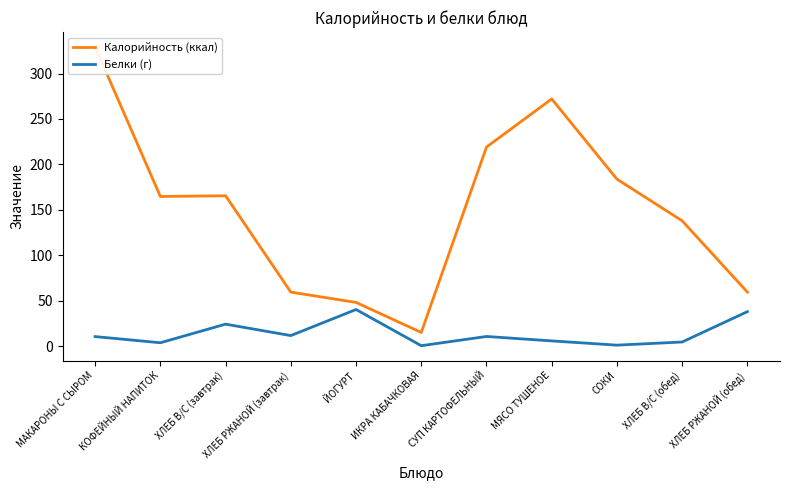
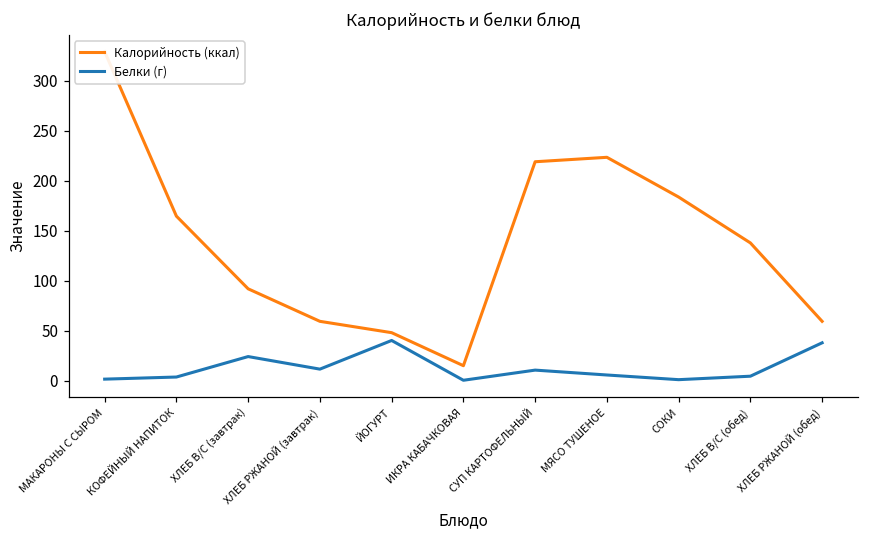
Белки (г), МАКАРОНЫ С СЫРОМ: 10 -> 0
Калорийность (ккал), ХЛЕБ В/С (завтрак): 170 -> 90
Калорийность (ккал), МЯСО ТУШЕНОЕ: 270 -> 220
